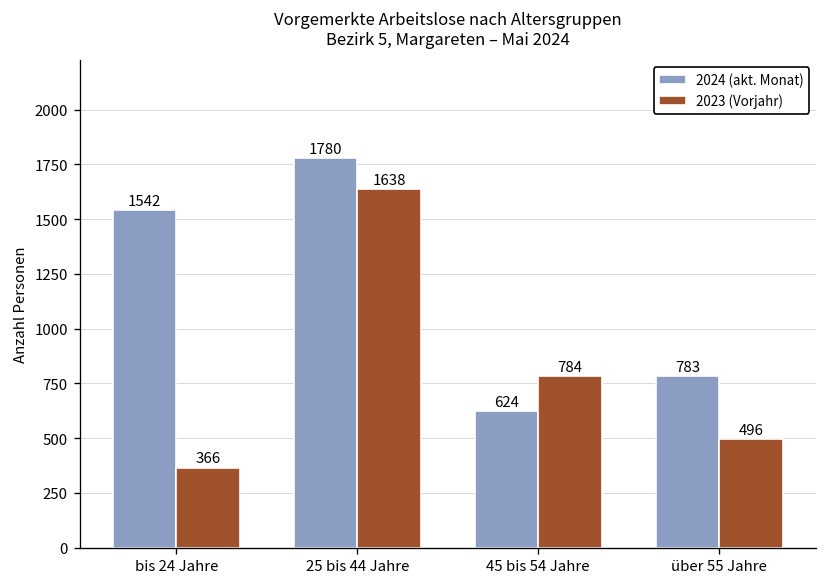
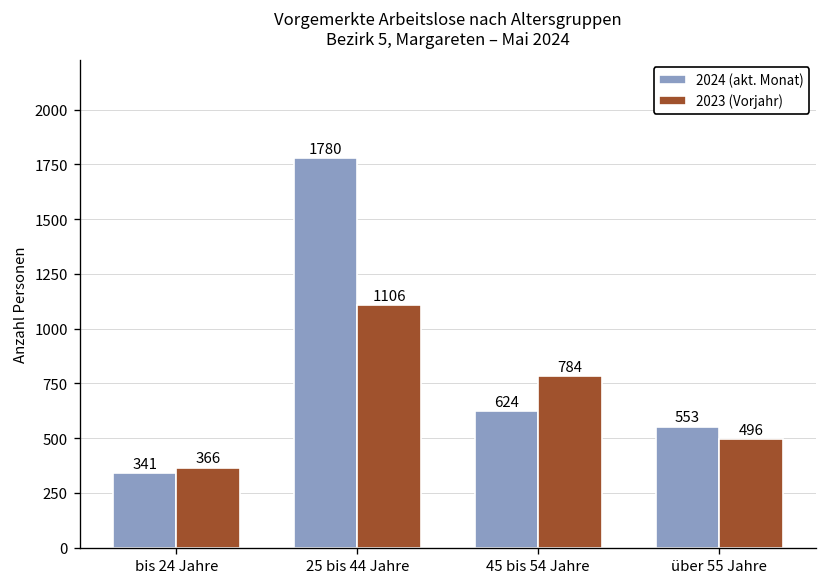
2024 (akt. Monat), bis 24 Jahre: 1542 -> 341
2023 (Vorjahr), 25 bis 44 Jahre: 1638 -> 1106
2024 (akt. Monat), über 55 Jahre: 783 -> 553
